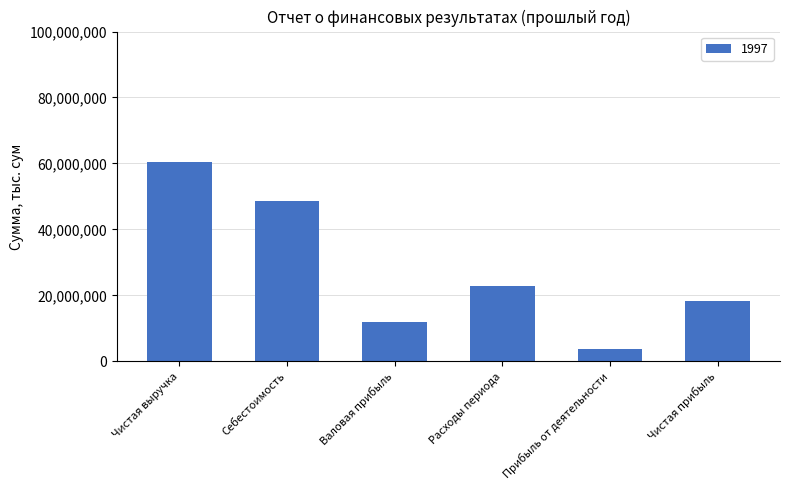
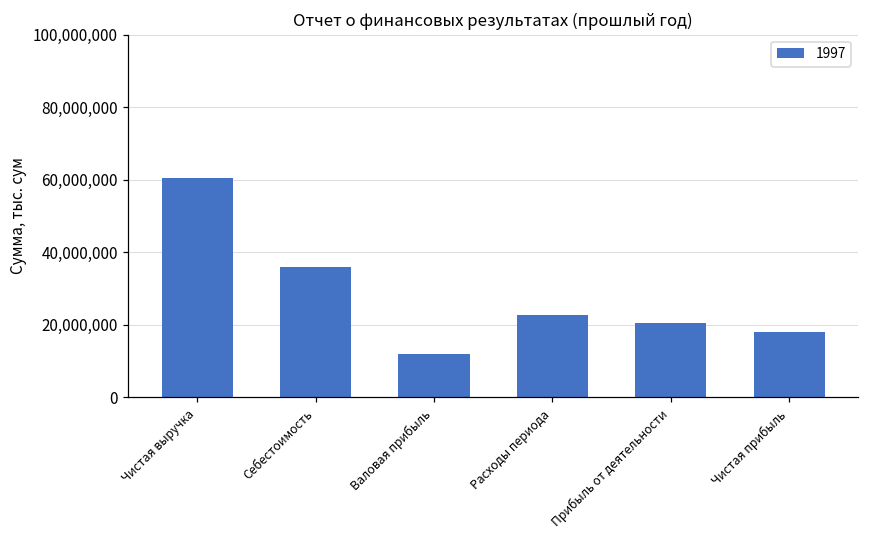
Себестоимость: 49,000,000 -> 36,000,000
Прибыль от деятельности: 4,000,000 -> 21,000,000
